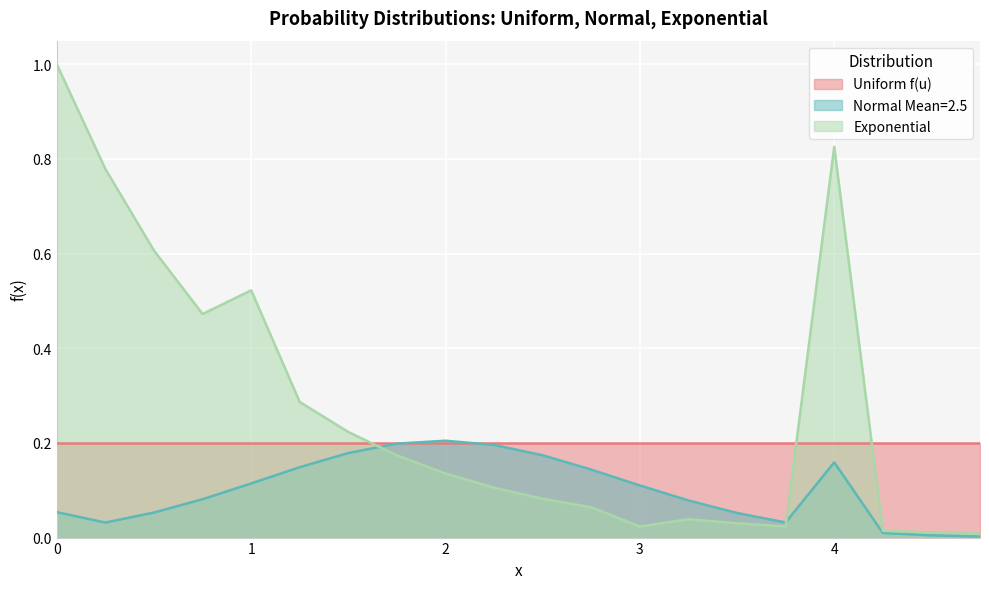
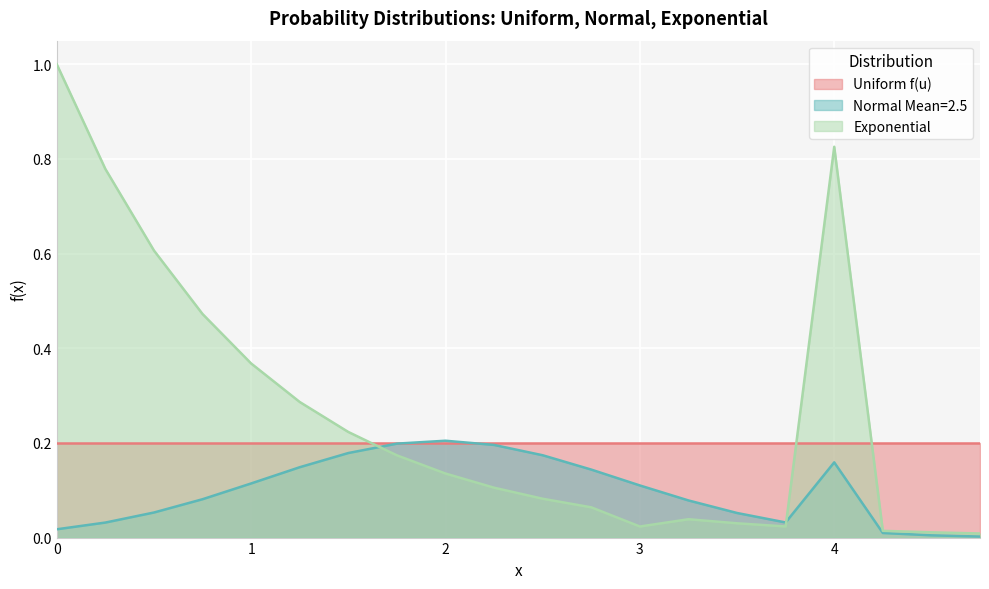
Normal Mean=2.5, 0: 0.05 -> 0.02
Exponential, 1: 0.52 -> 0.37
